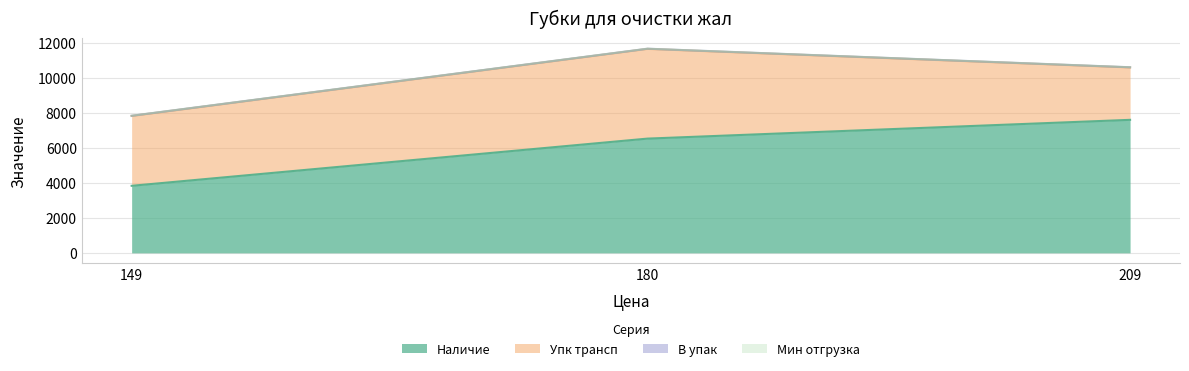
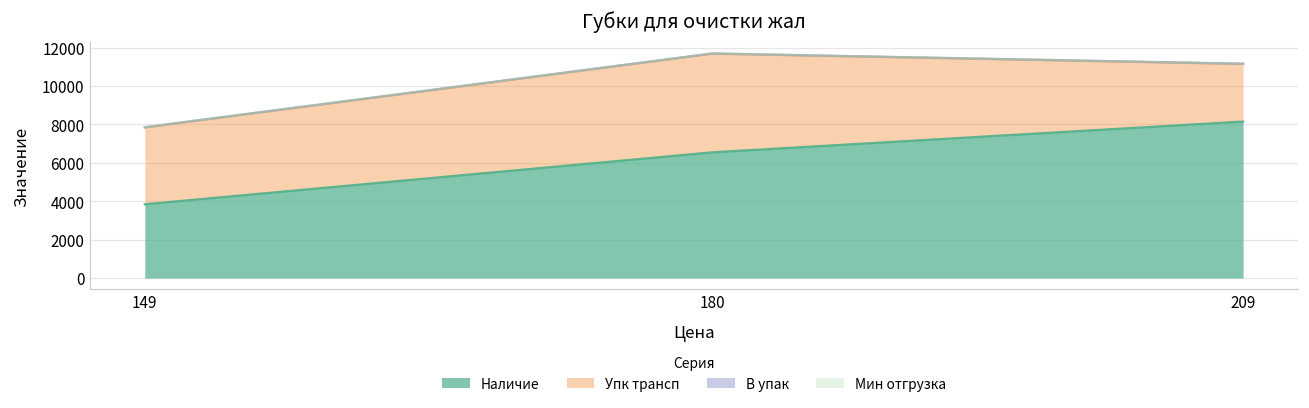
Наличие, 209: 7600 -> 8100
